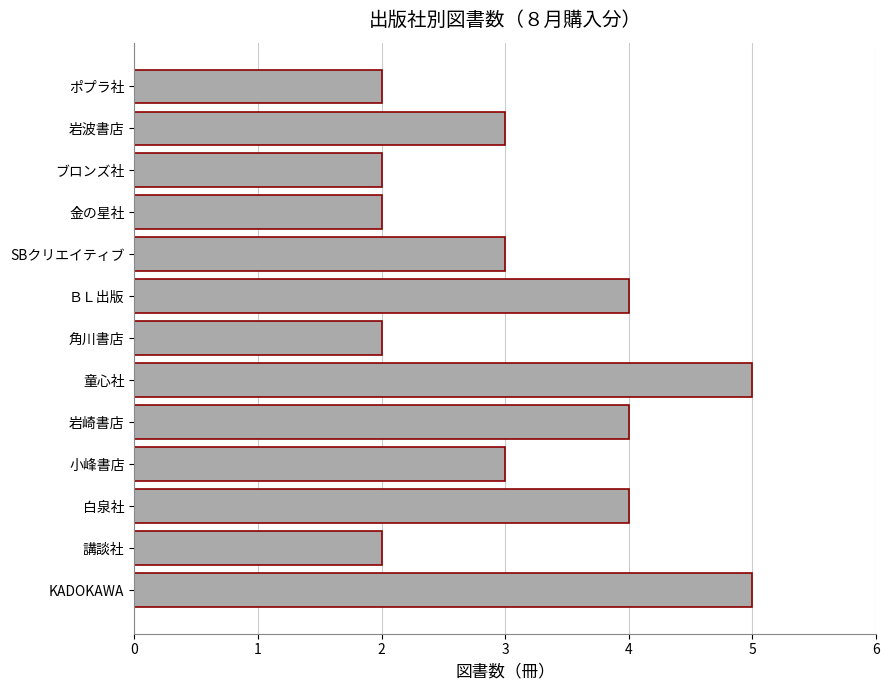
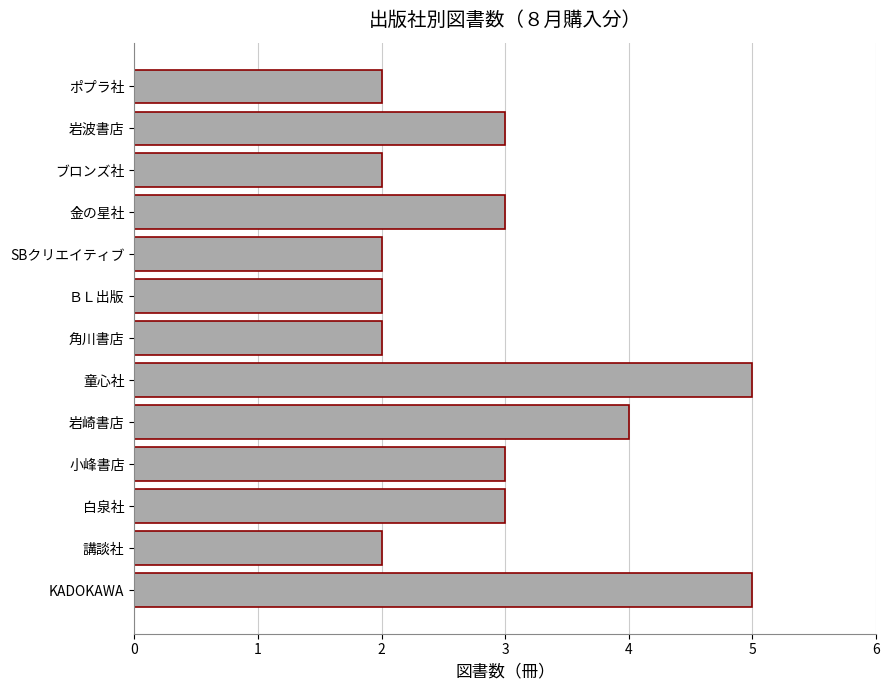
金の星社: 2 -> 3
SBクリエイティブ: 3 -> 2
ＢＬ出版: 4 -> 2
白泉社: 4 -> 3
